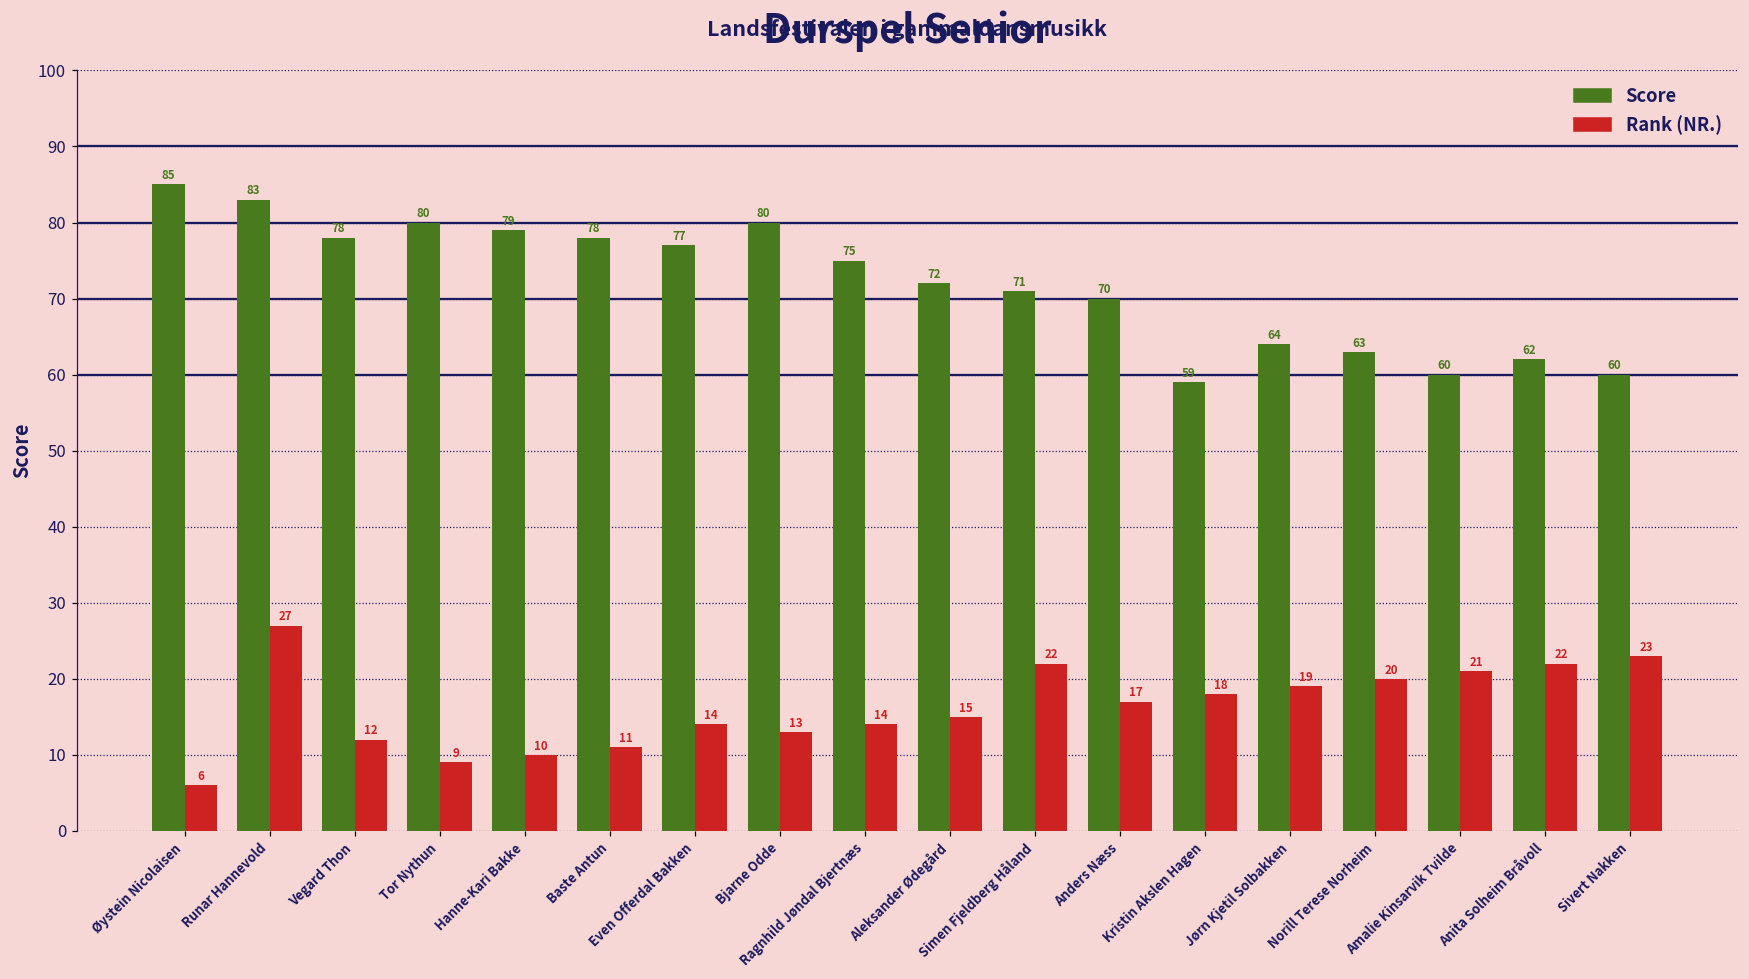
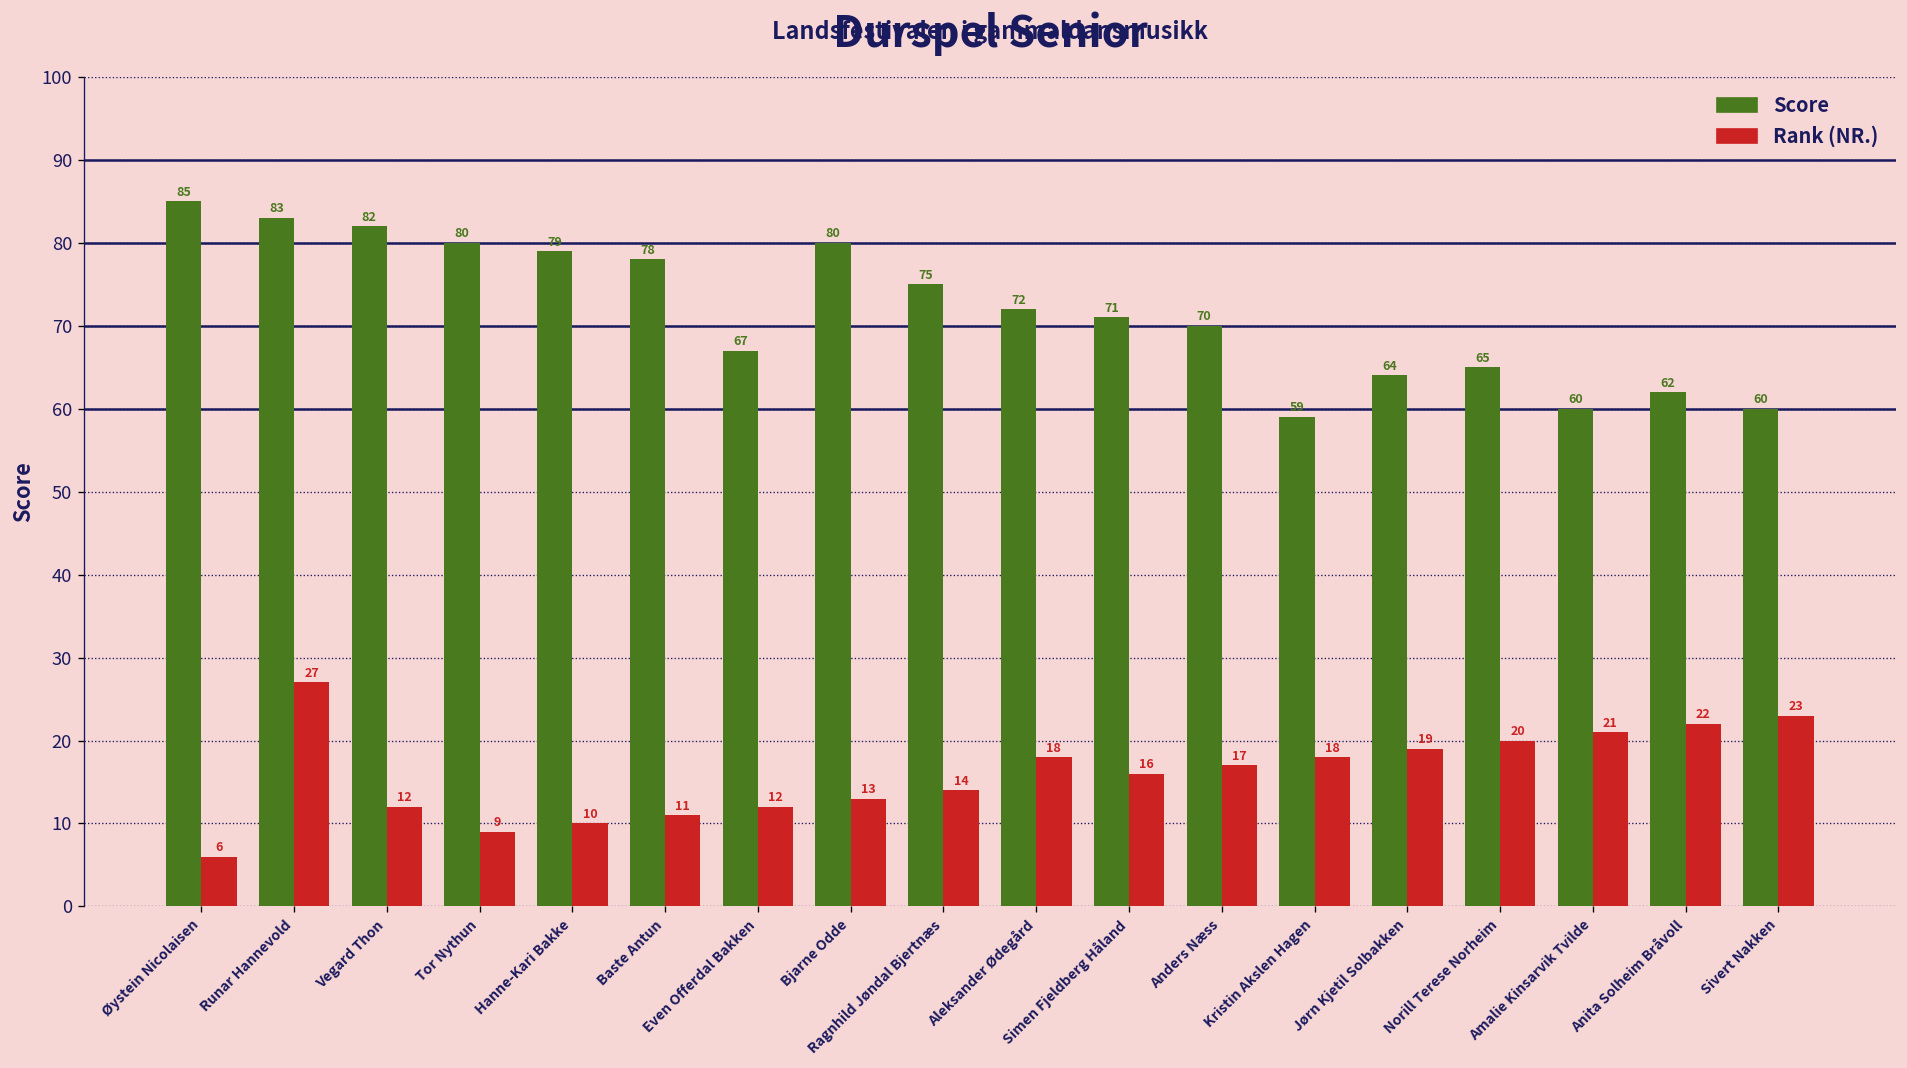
Score, Vegard Thon: 78 -> 82
Score, Even Offerdal Bakken: 77 -> 67
Rank (NR.), Even Offerdal Bakken: 14 -> 12
Rank (NR.), Aleksander Ødegård: 15 -> 18
Rank (NR.), Simen Fjeldberg Håland: 22 -> 16
Score, Norill Terese Norheim: 63 -> 65
